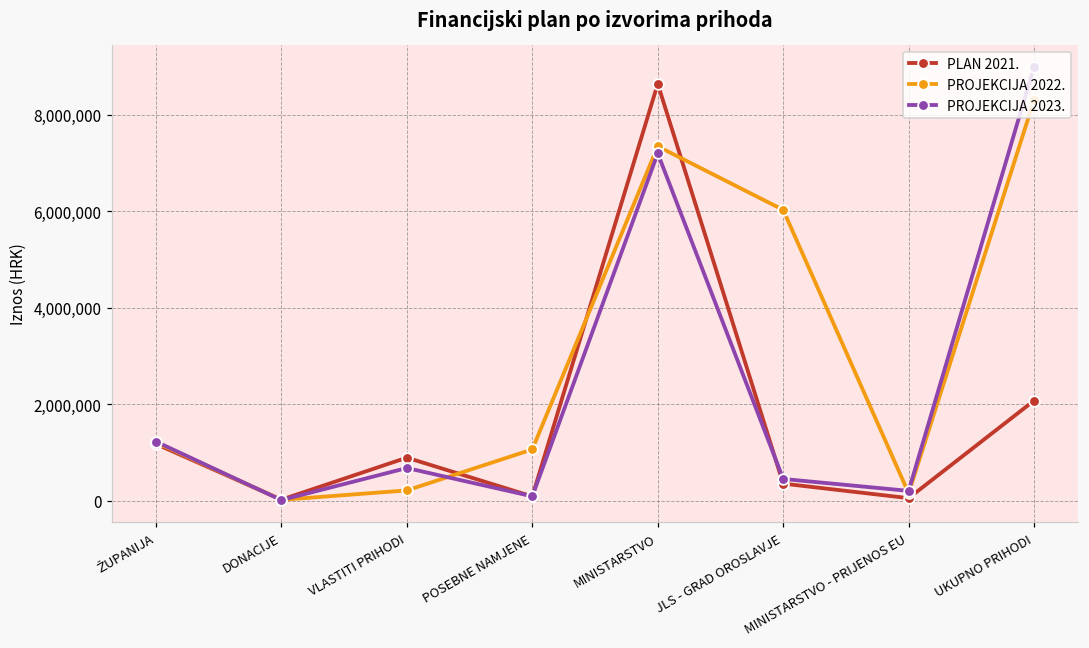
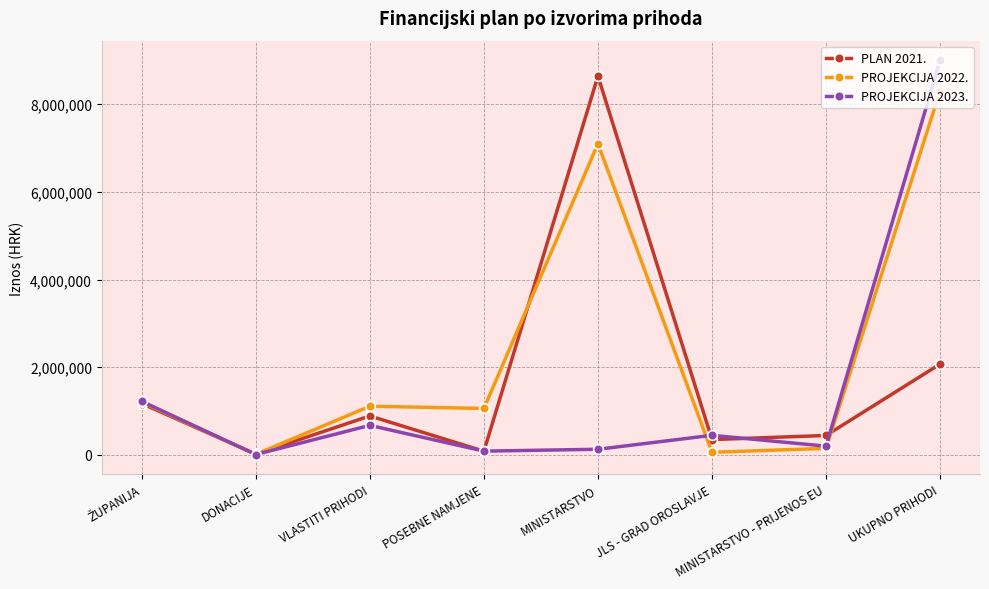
PROJEKCIJA 2022., VLASTITI PRIHODI: 200,000 -> 1,100,000
PROJEKCIJA 2022., MINISTARSTVO: 7,300,000 -> 7,100,000
PROJEKCIJA 2023., MINISTARSTVO: 7,200,000 -> 100,000
PROJEKCIJA 2022., JLS - GRAD OROSLAVJE: 6,000,000 -> 100,000
PLAN 2021., MINISTARSTVO - PRIJENOS EU: 0 -> 400,000
